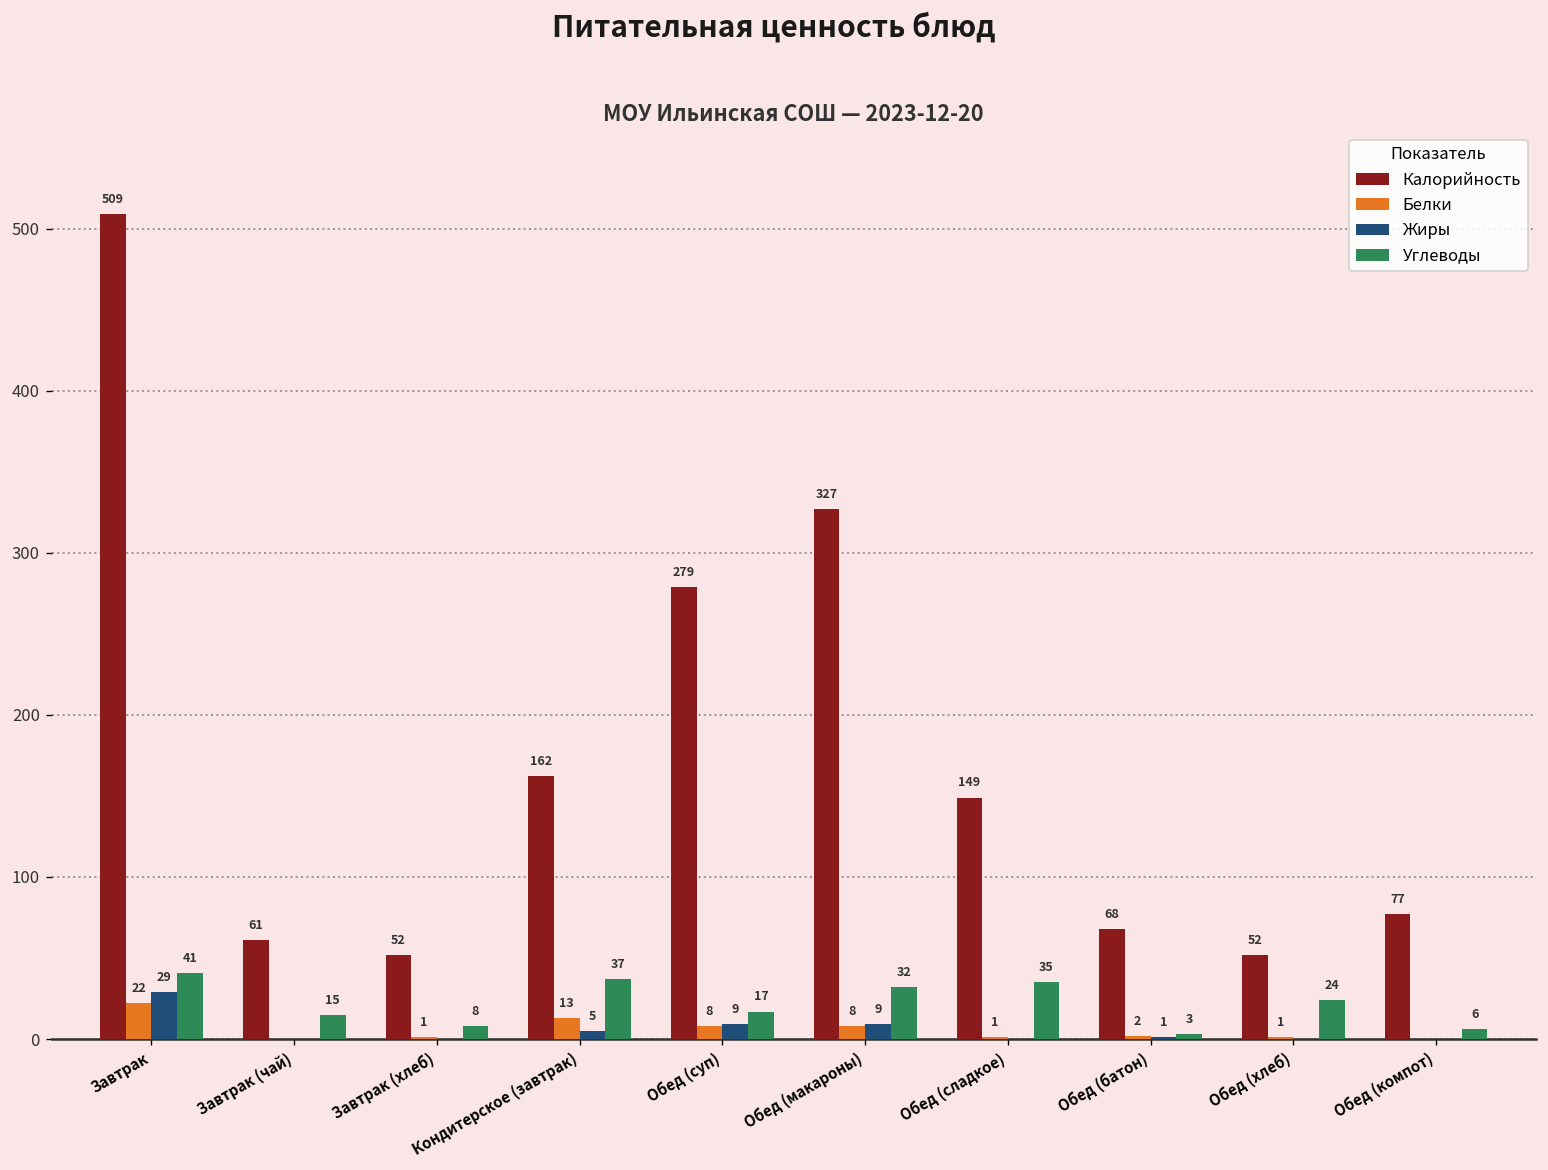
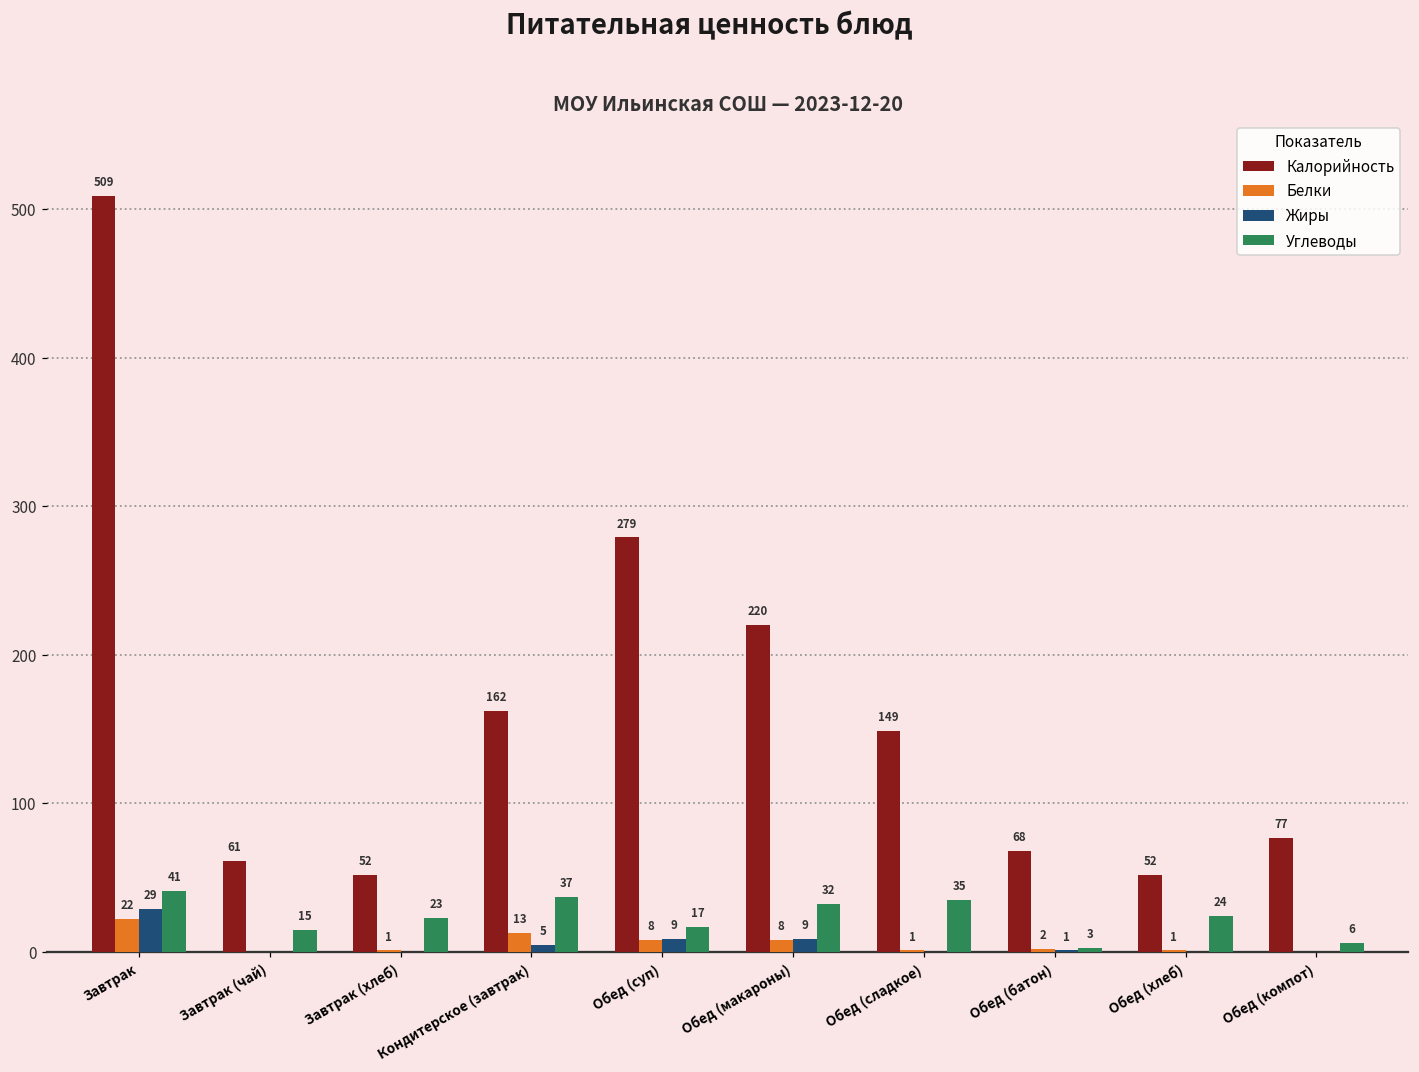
Углеводы, Завтрак (хлеб): 8 -> 23
Калорийность, Обед (макароны): 327 -> 220
